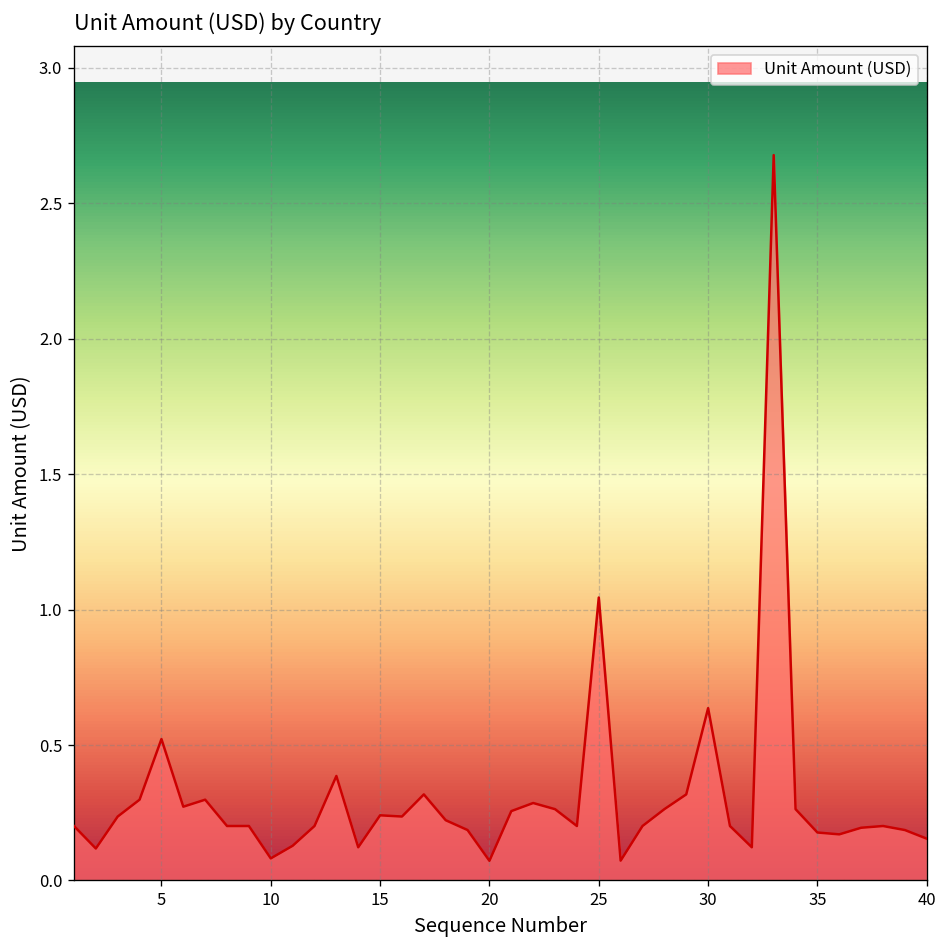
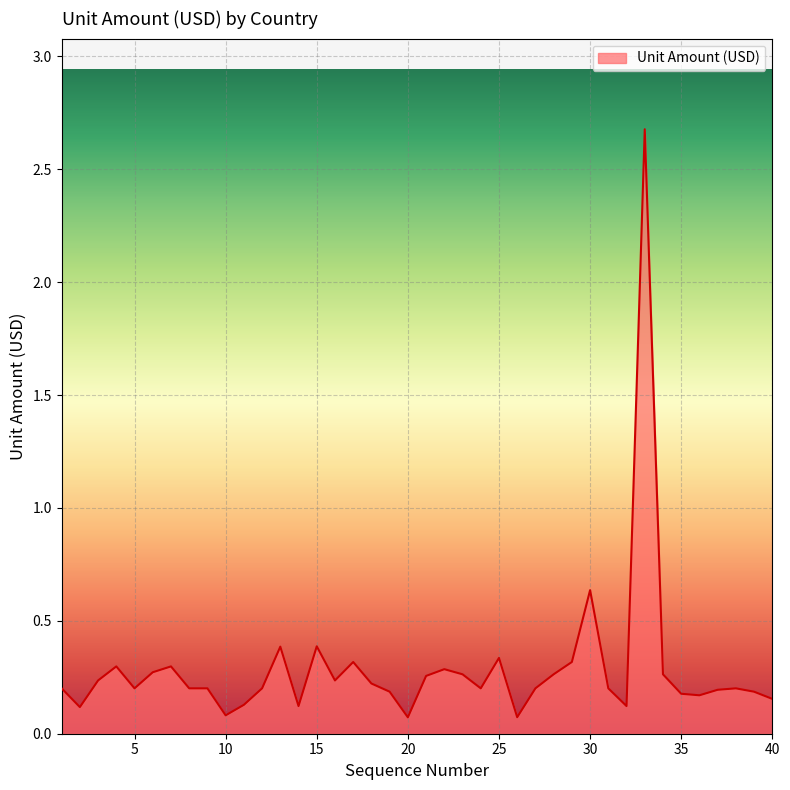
5: 0.52 -> 0.20
15: 0.24 -> 0.39
25: 1.04 -> 0.34
